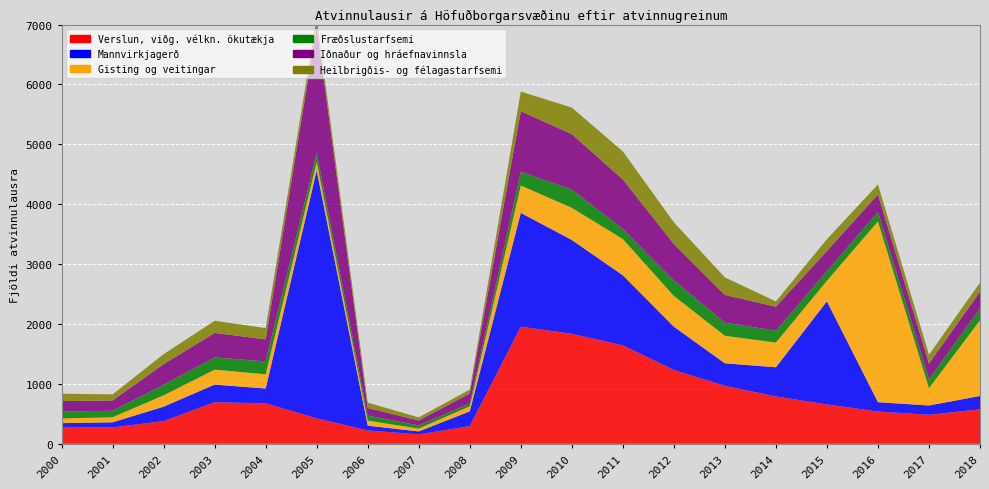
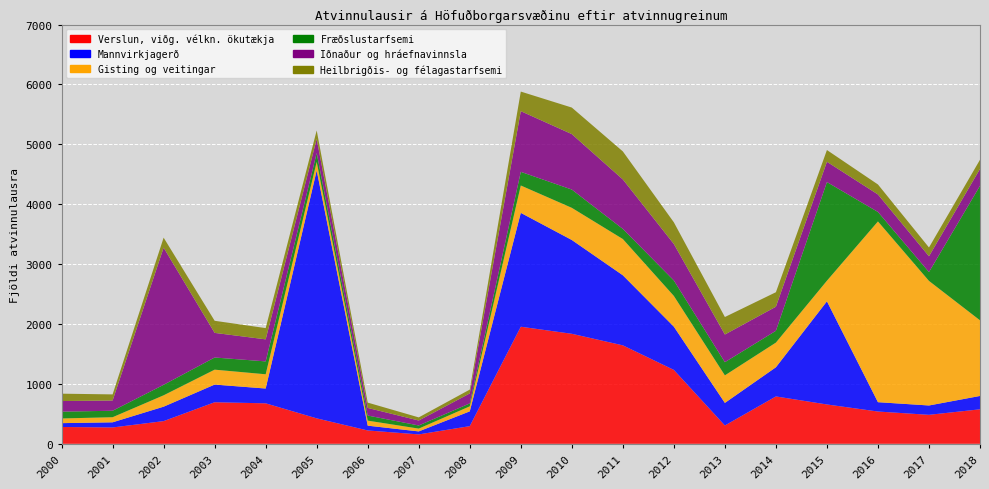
Iðnaður og hráefnavinnsla, 2002: 300 -> 2300
Iðnaður og hráefnavinnsla, 2005: 2100 -> 200
Verslun, viðg. vélkn. ökutækja, 2013: 1000 -> 300
Heilbrigðis- og félagastarfsemi, 2014: 100 -> 200
Fræðslustarfsemi, 2015: 200 -> 1600
Gisting og veitingar, 2017: 300 -> 2100
Fræðslustarfsemi, 2018: 200 -> 2200
